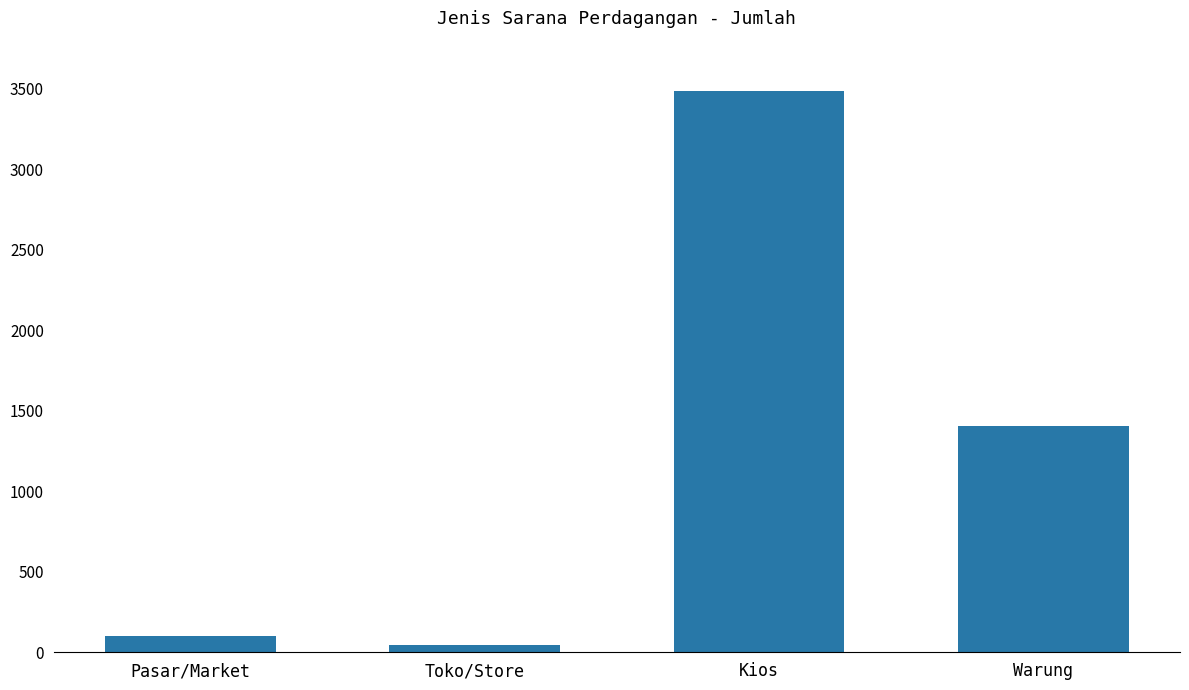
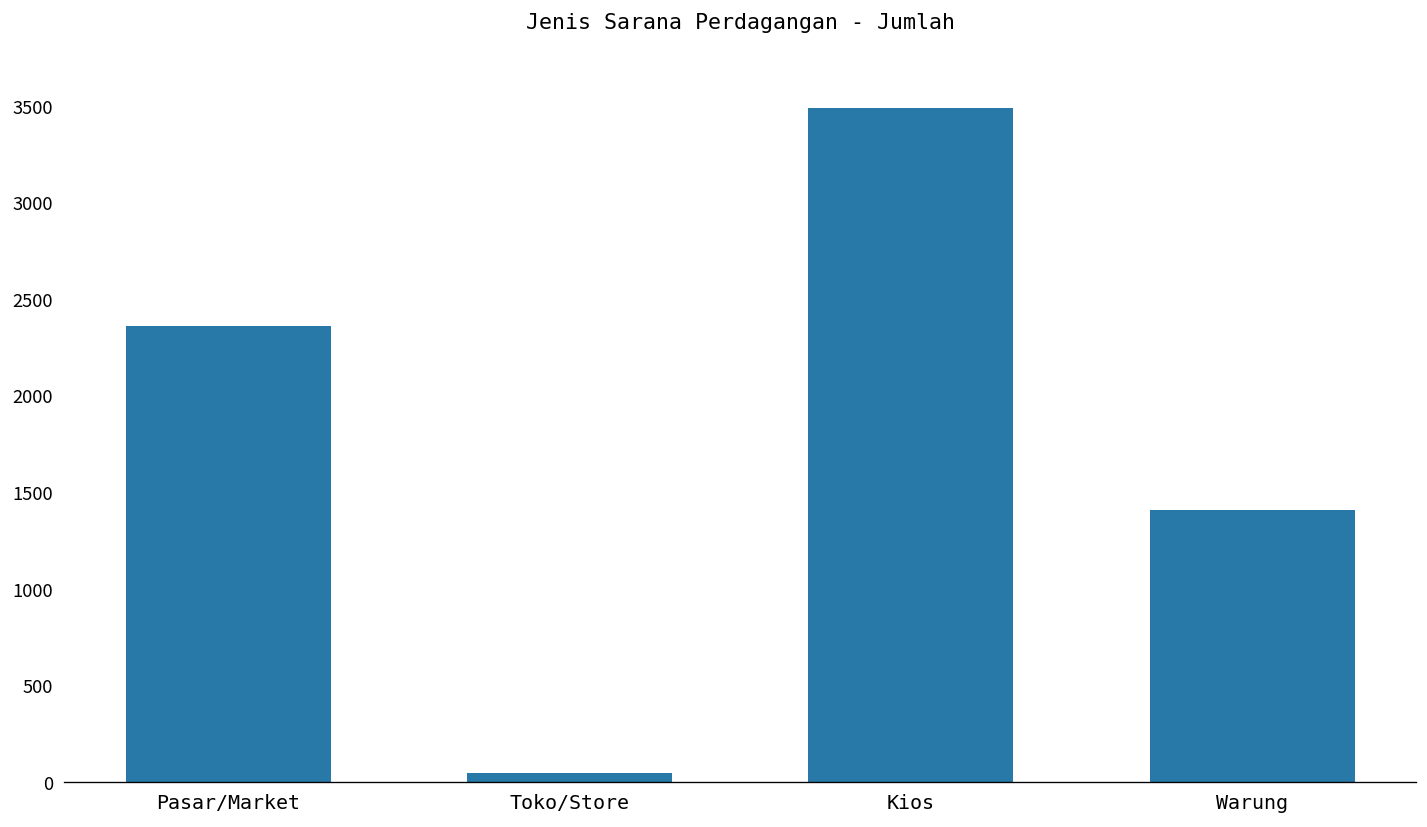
Pasar/Market: 100 -> 2360
